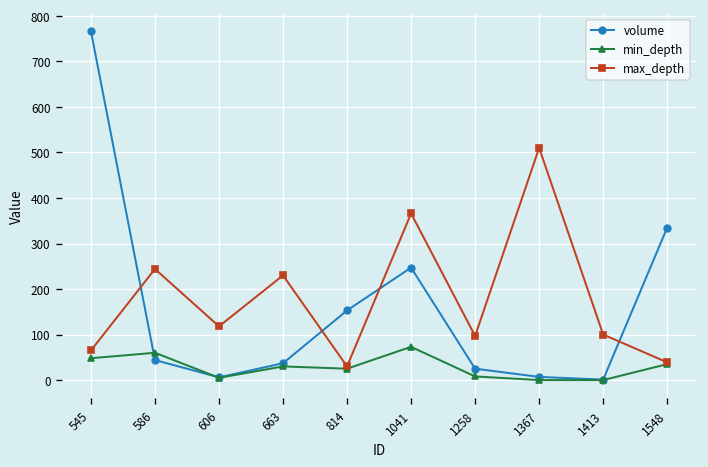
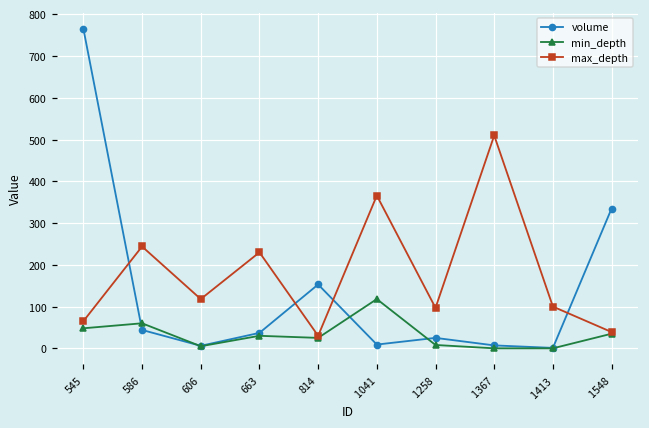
volume, 1041: 250 -> 10
min_depth, 1041: 70 -> 120
